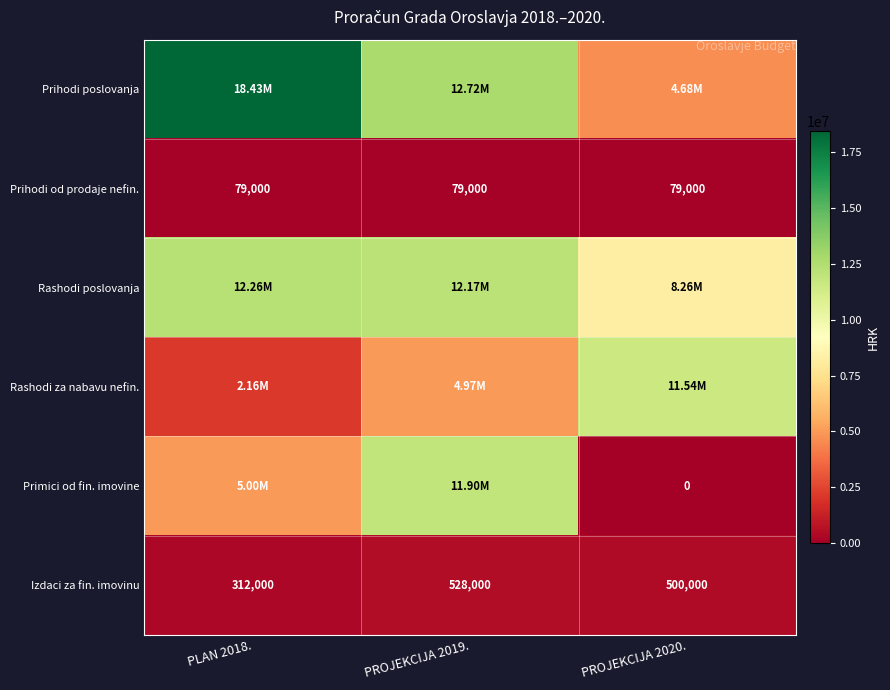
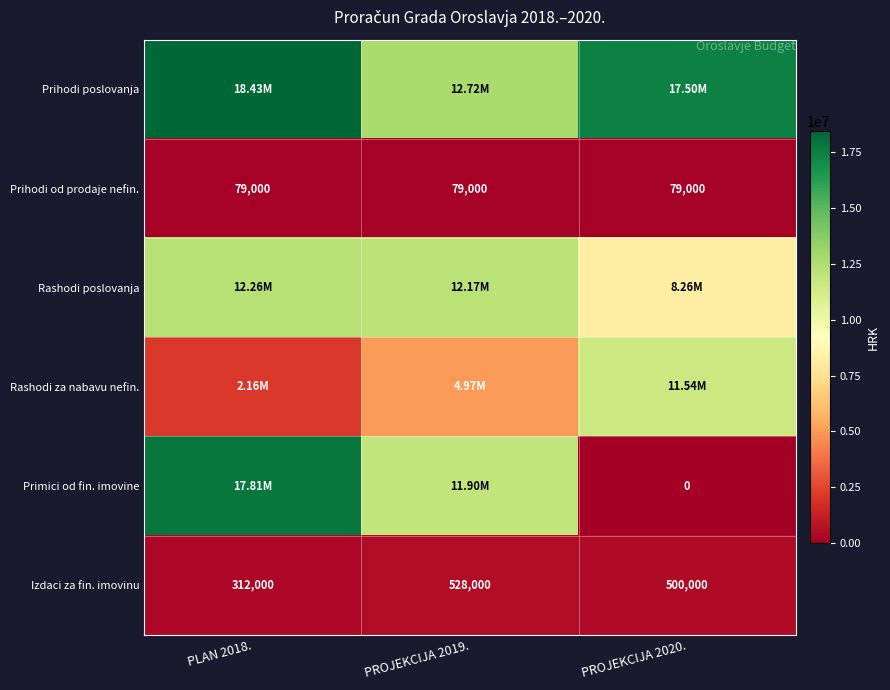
Prihodi poslovanja, PROJEKCIJA 2020.: 4.68M -> 17.50M
Primici od fin. imovine, PLAN 2018.: 5.00M -> 17.81M
